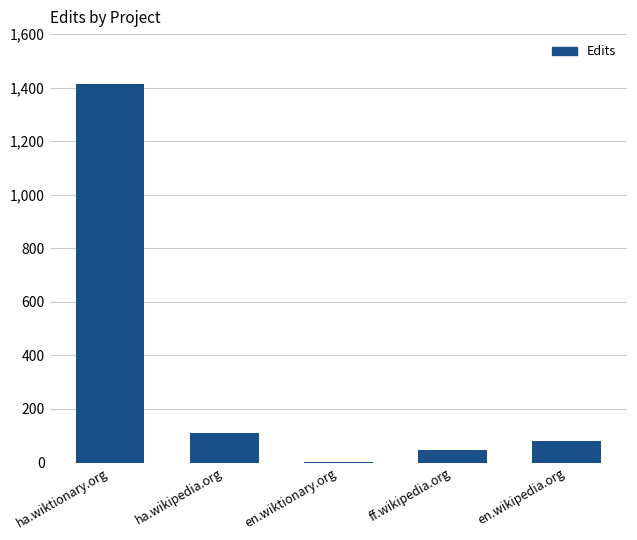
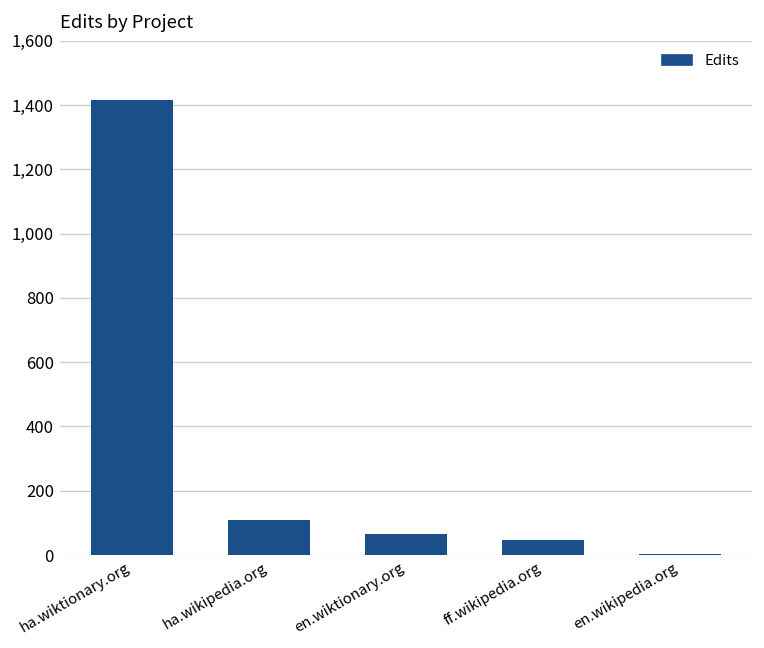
en.wiktionary.org: 0 -> 70
en.wikipedia.org: 80 -> 0
